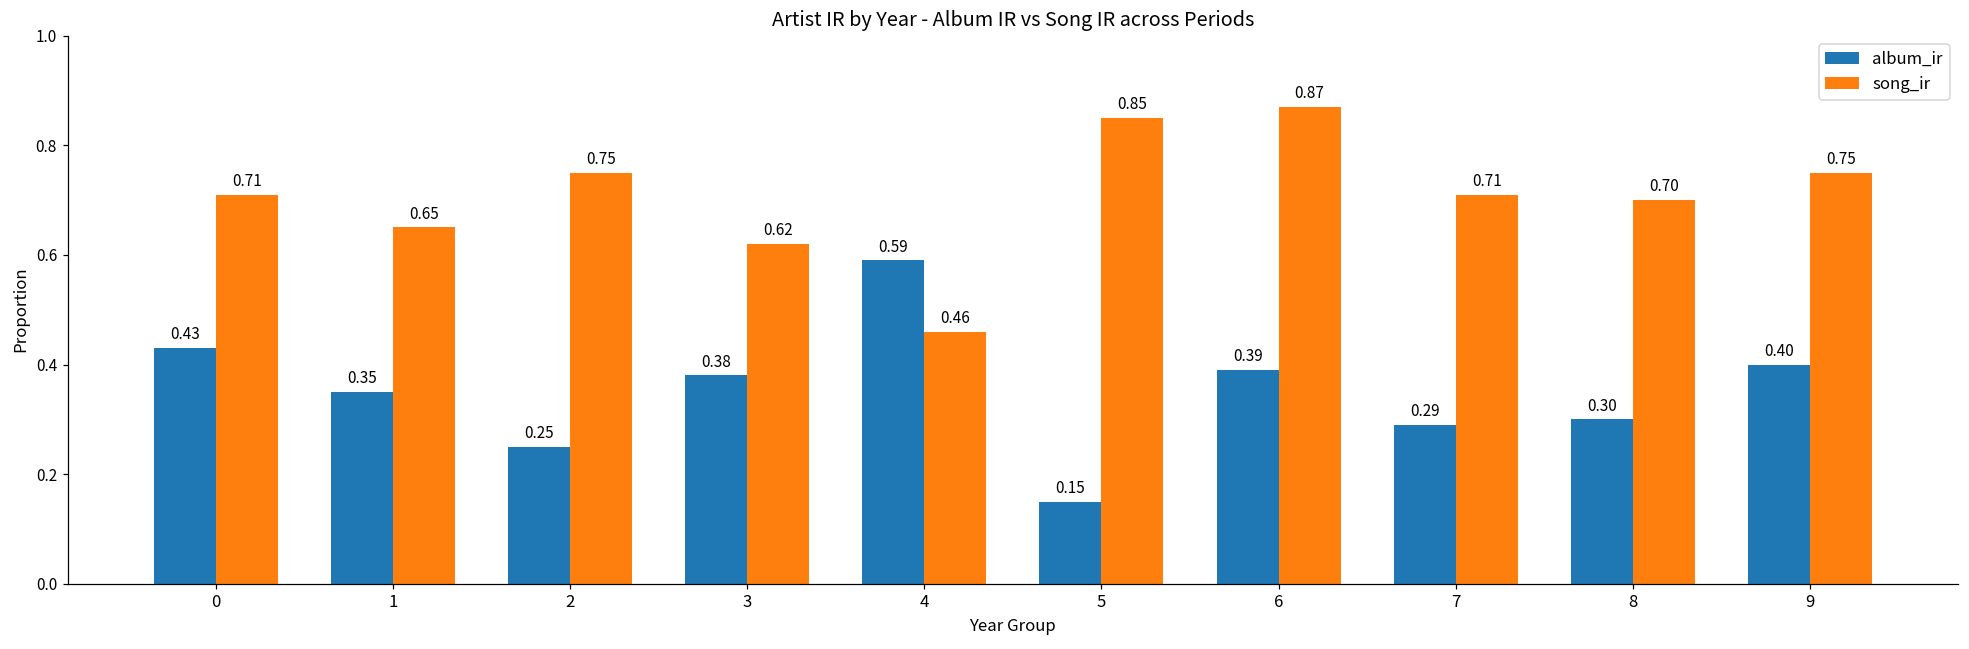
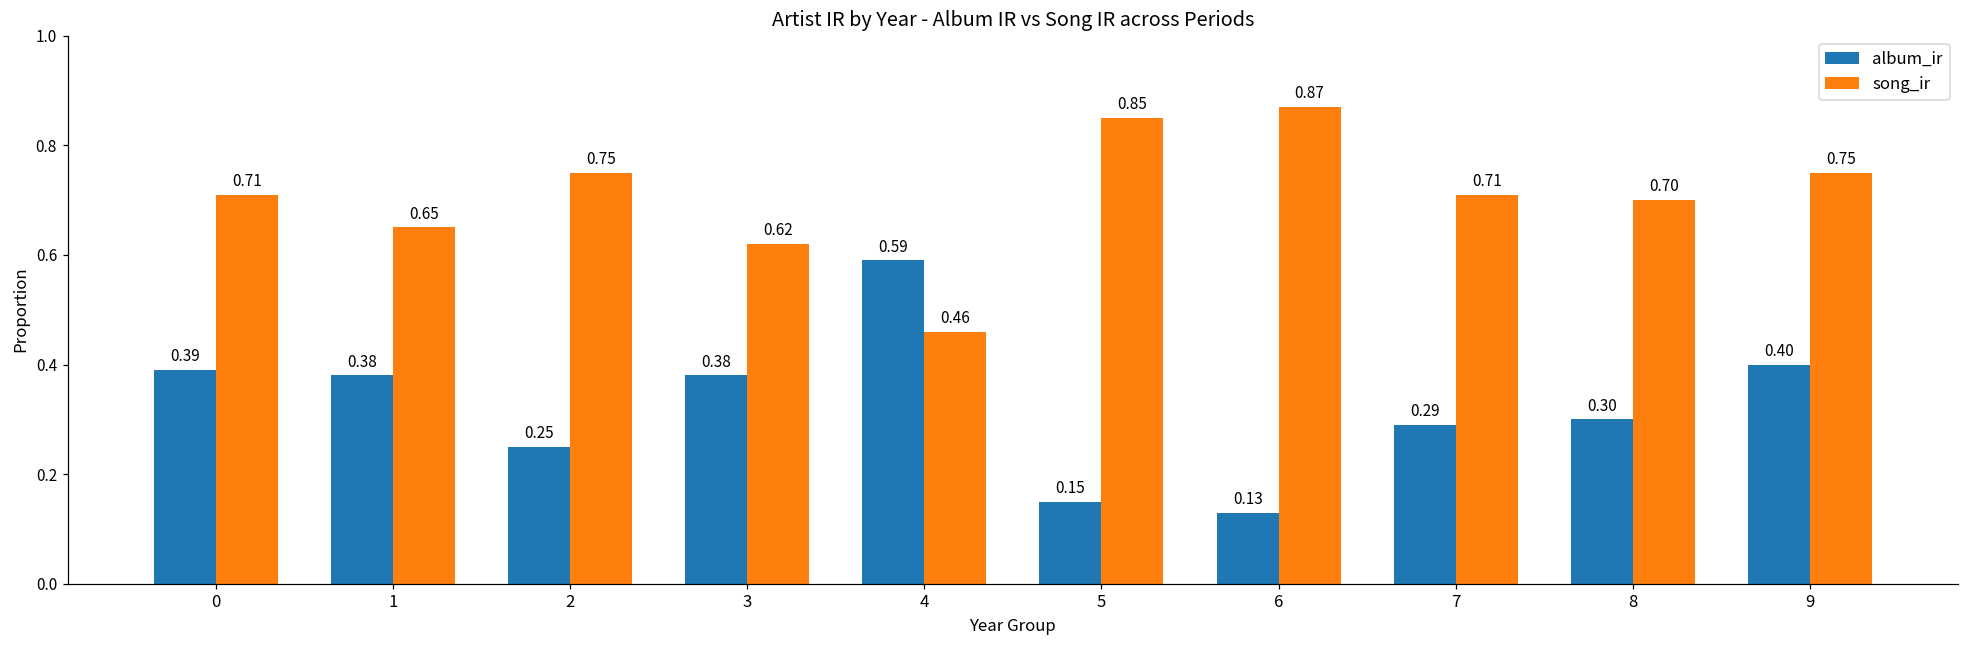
album_ir, 0: 0.43 -> 0.39
album_ir, 1: 0.35 -> 0.38
album_ir, 6: 0.39 -> 0.13
